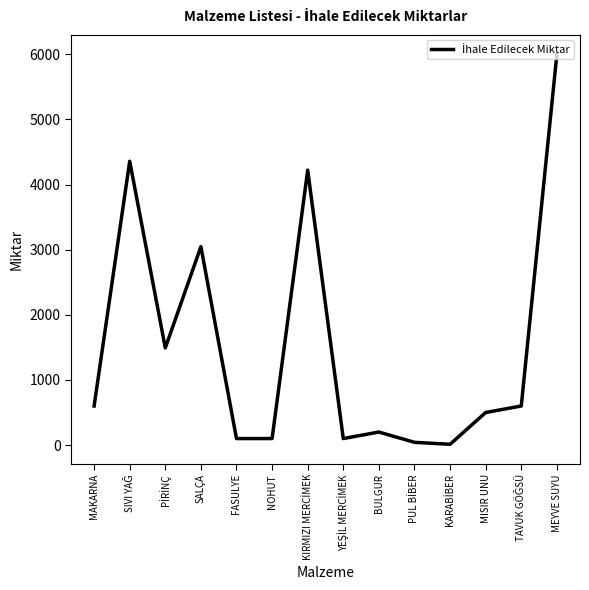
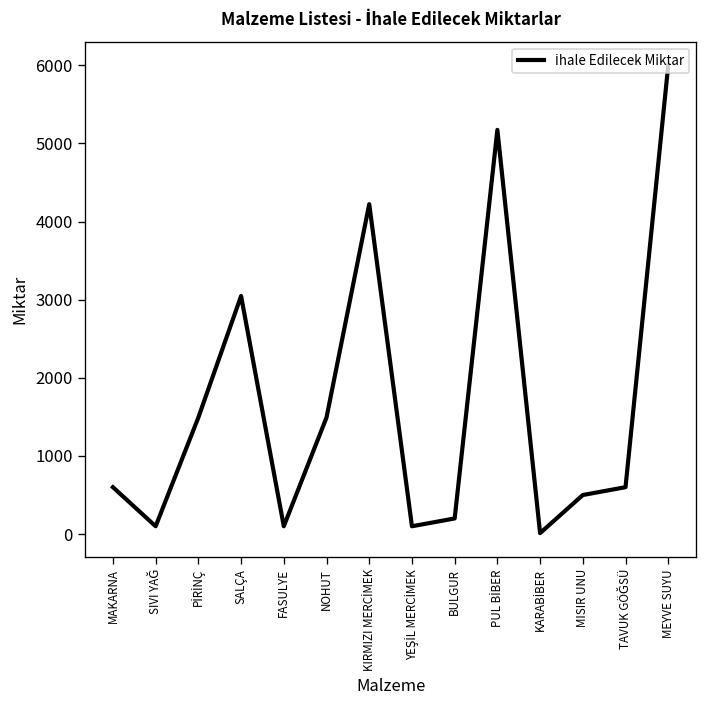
SIVI YAĞ: 4400 -> 100
NOHUT: 100 -> 1500
PUL BİBER: 0 -> 5200
